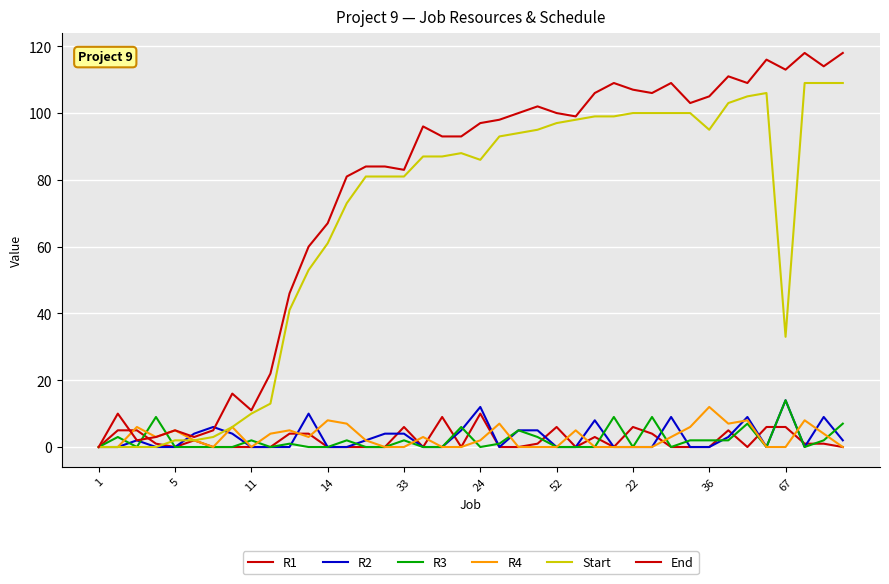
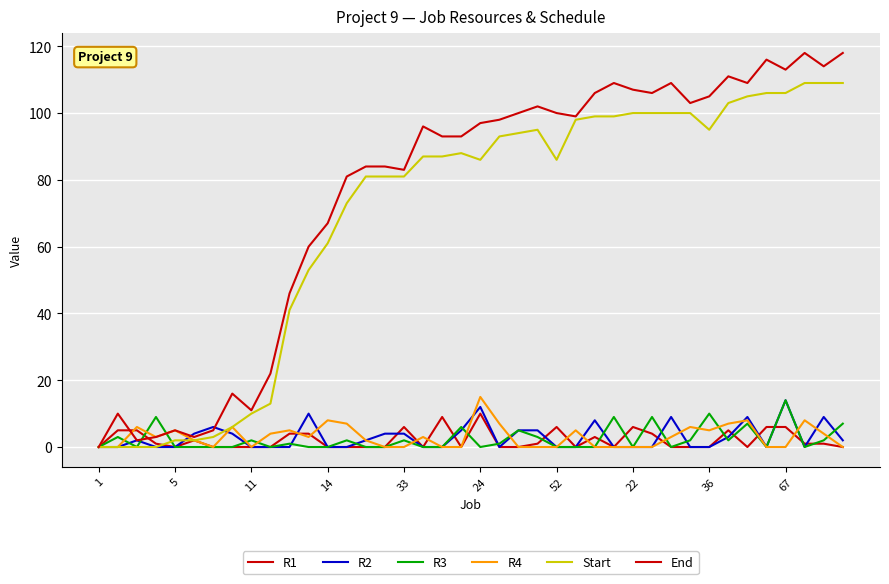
R4, 24: 2 -> 15
Start, 52: 97 -> 86
R3, 36: 2 -> 10
R4, 36: 12 -> 5
Start, 67: 33 -> 106
